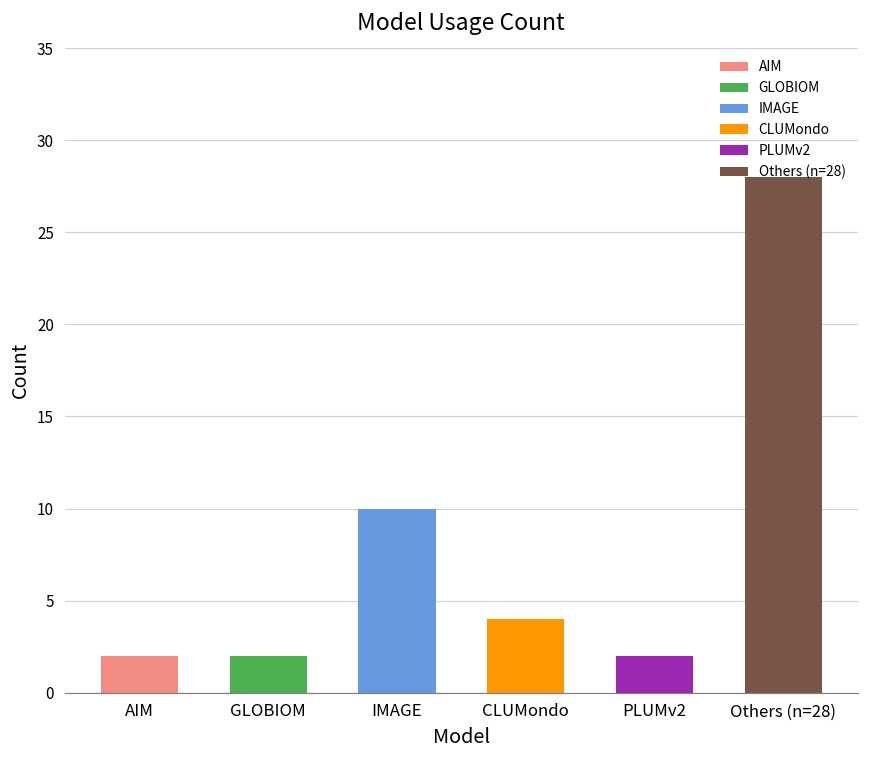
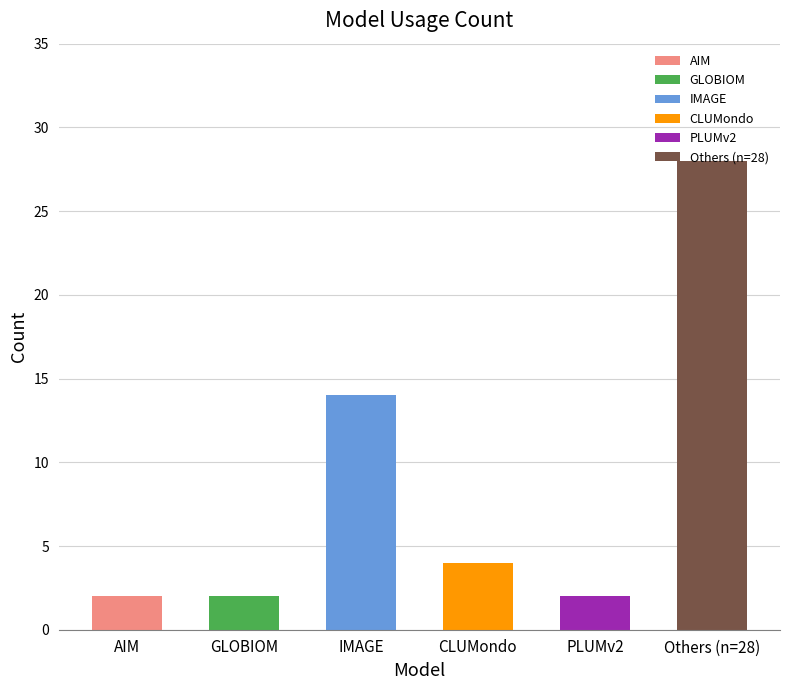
IMAGE: 10 -> 14
